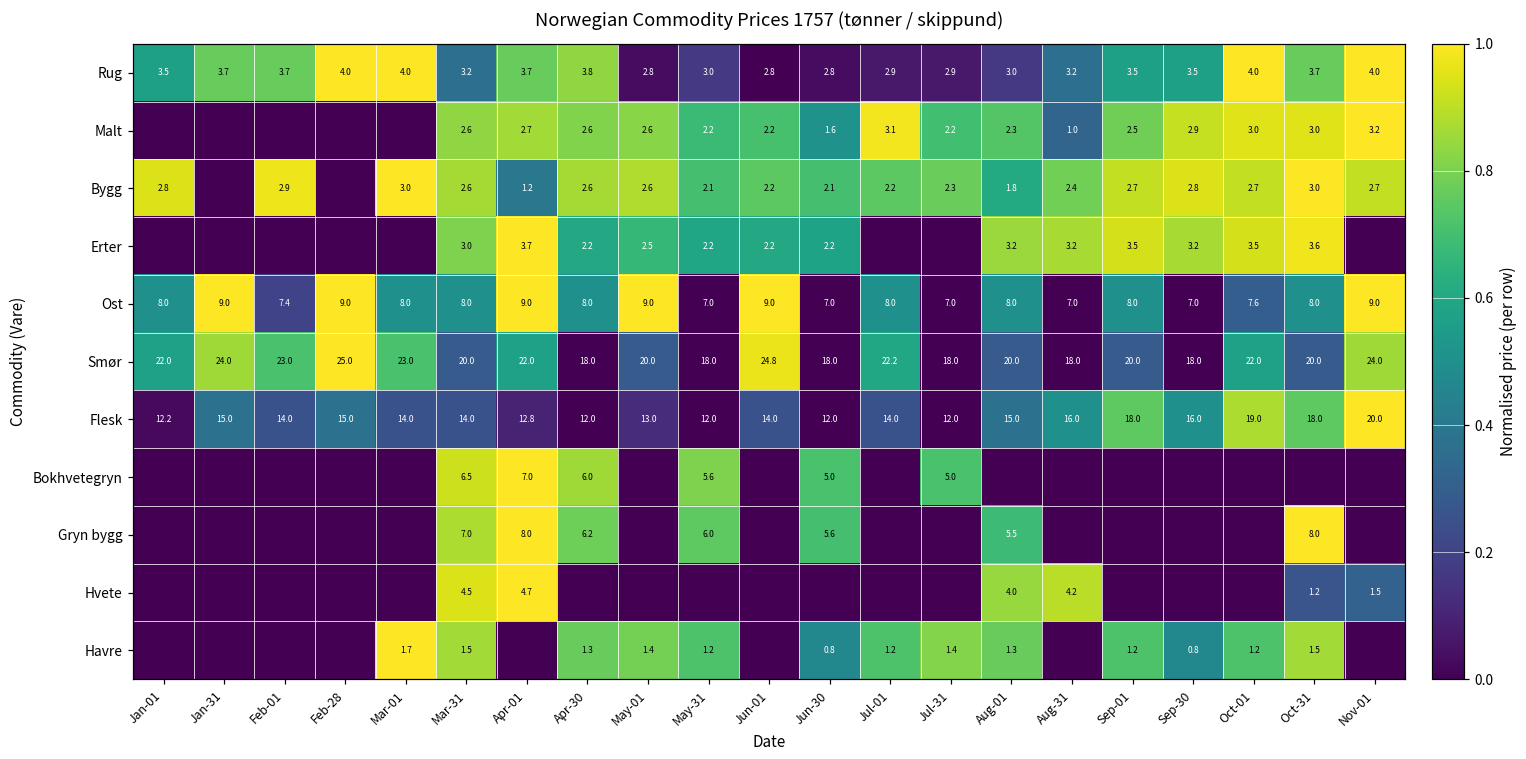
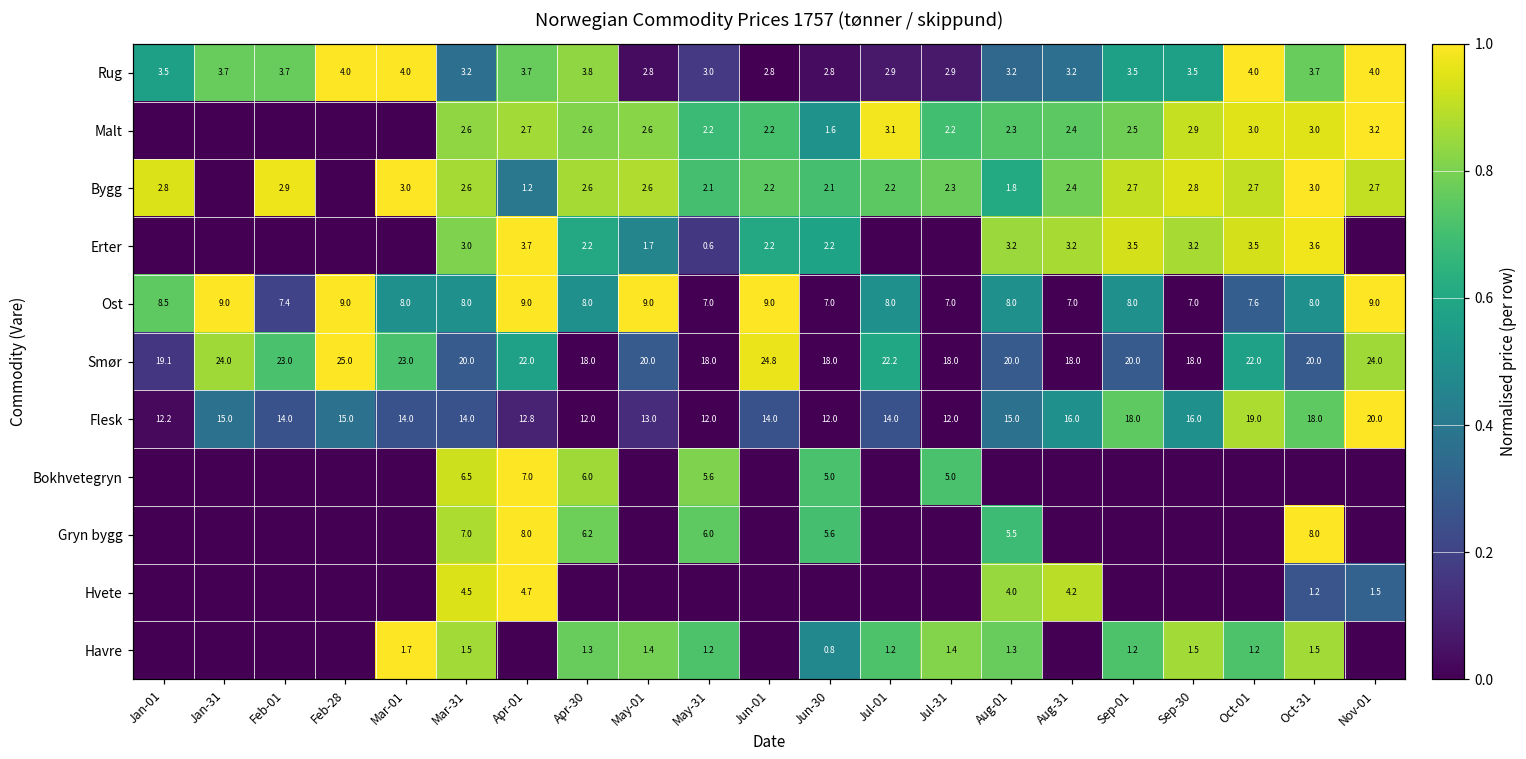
Rug, Aug-01: 3.0 -> 3.2
Malt, Aug-31: 1.0 -> 2.4
Erter, May-01: 2.5 -> 1.7
Erter, May-31: 2.2 -> 0.6
Ost, Jan-01: 8.0 -> 8.5
Smør, Jan-01: 22.0 -> 19.1
Havre, Sep-30: 0.8 -> 1.5
